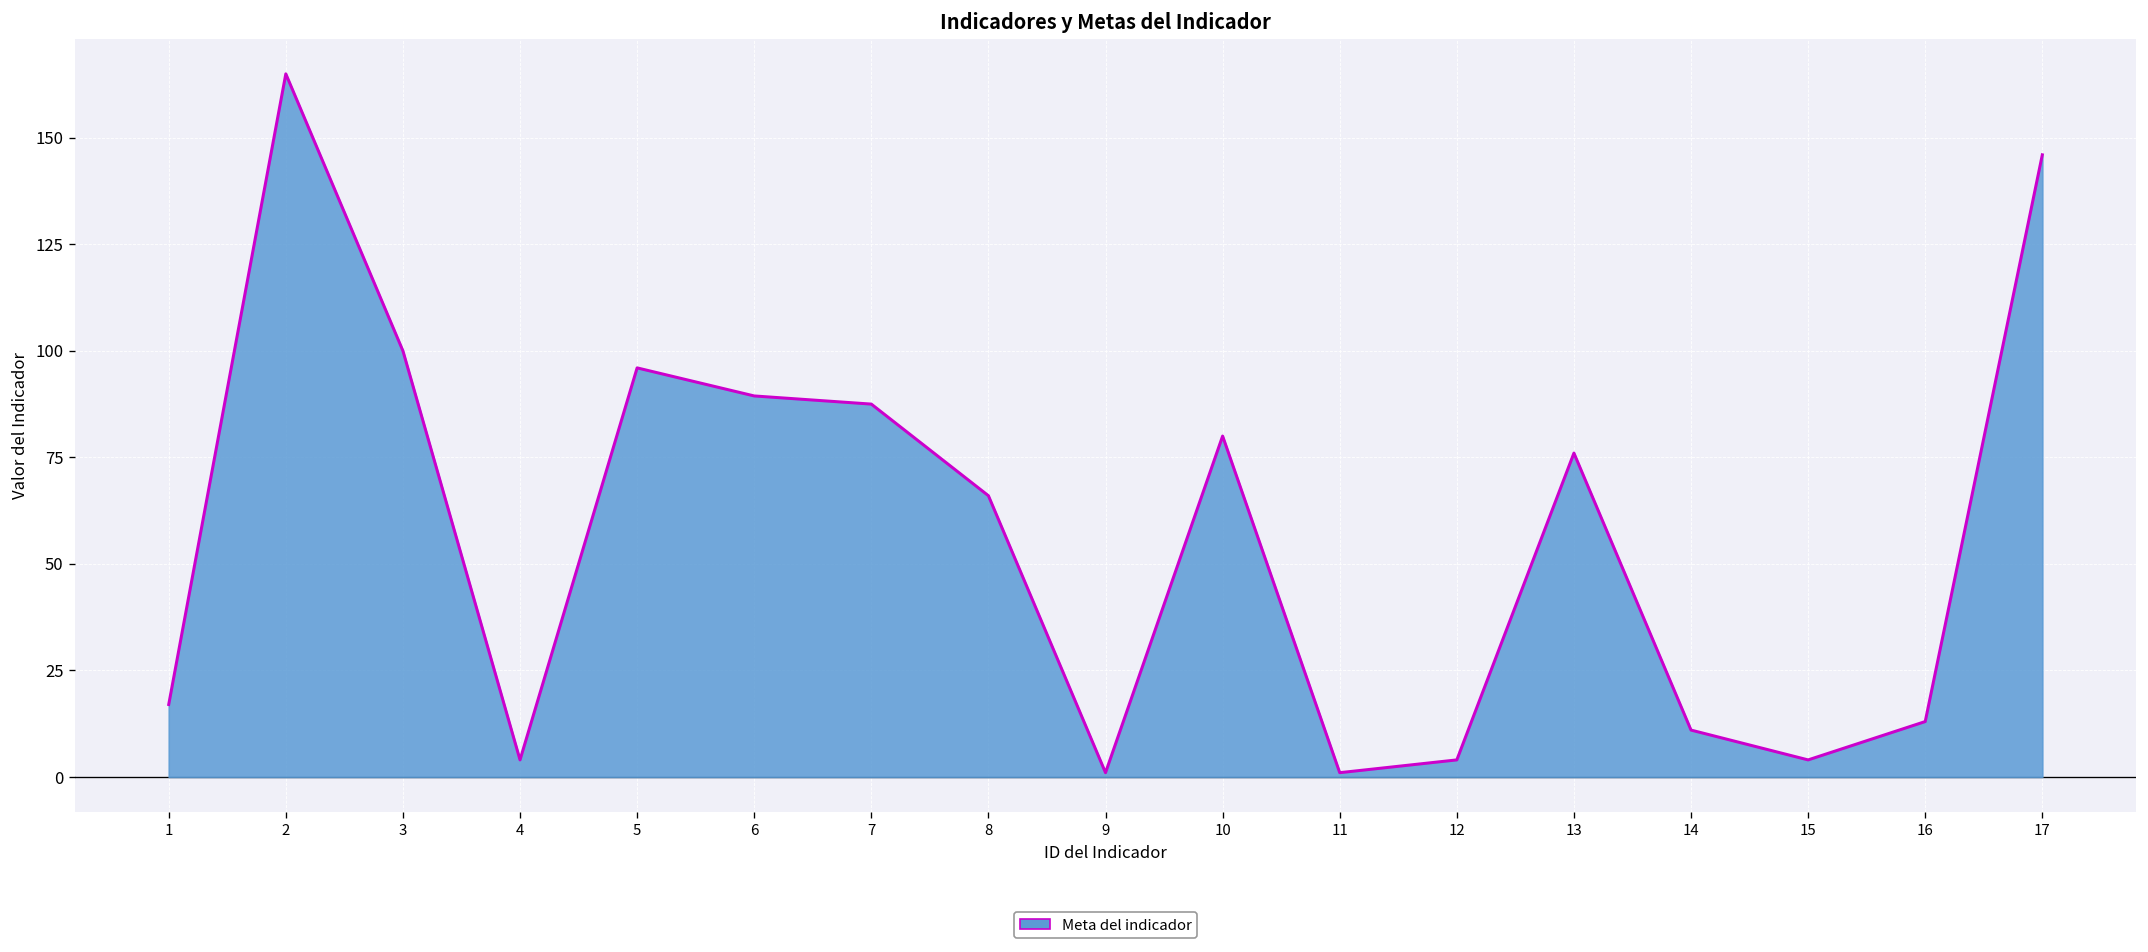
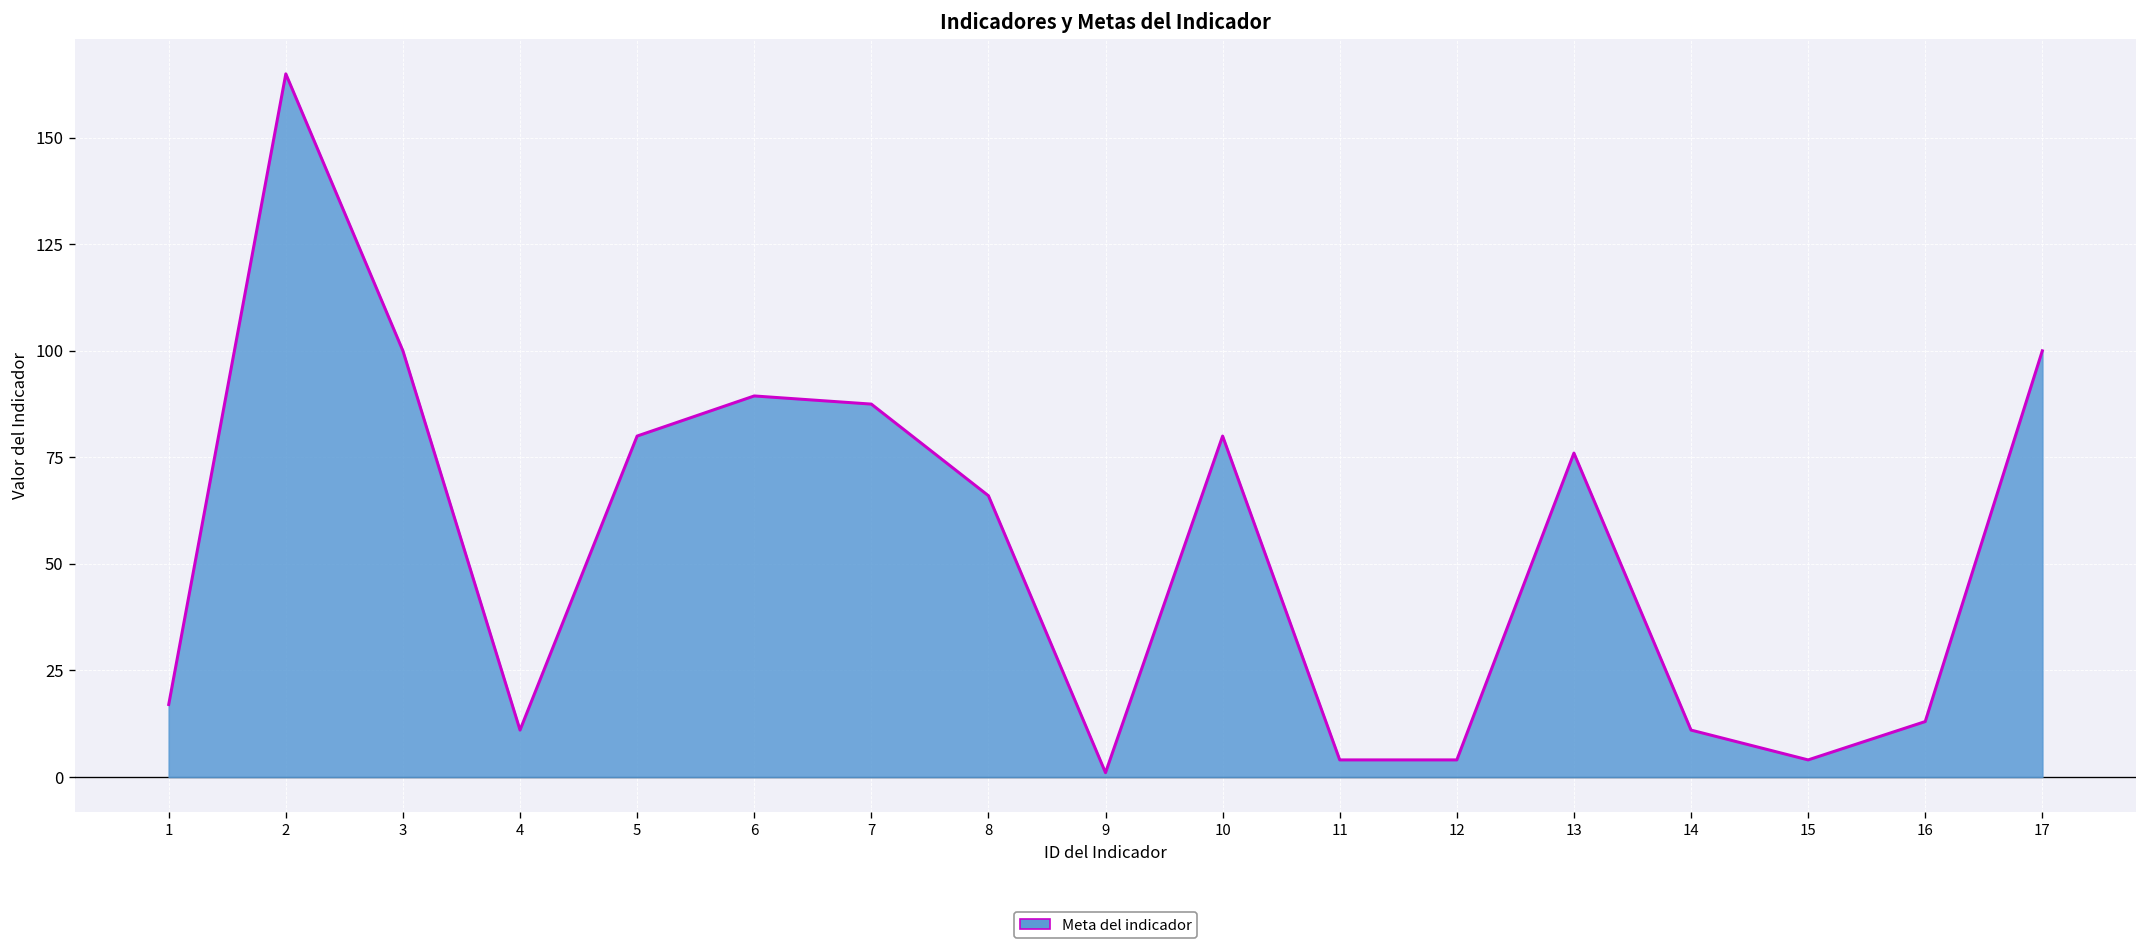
4: 4 -> 11
5: 96 -> 80
11: 1 -> 4
17: 146 -> 100
